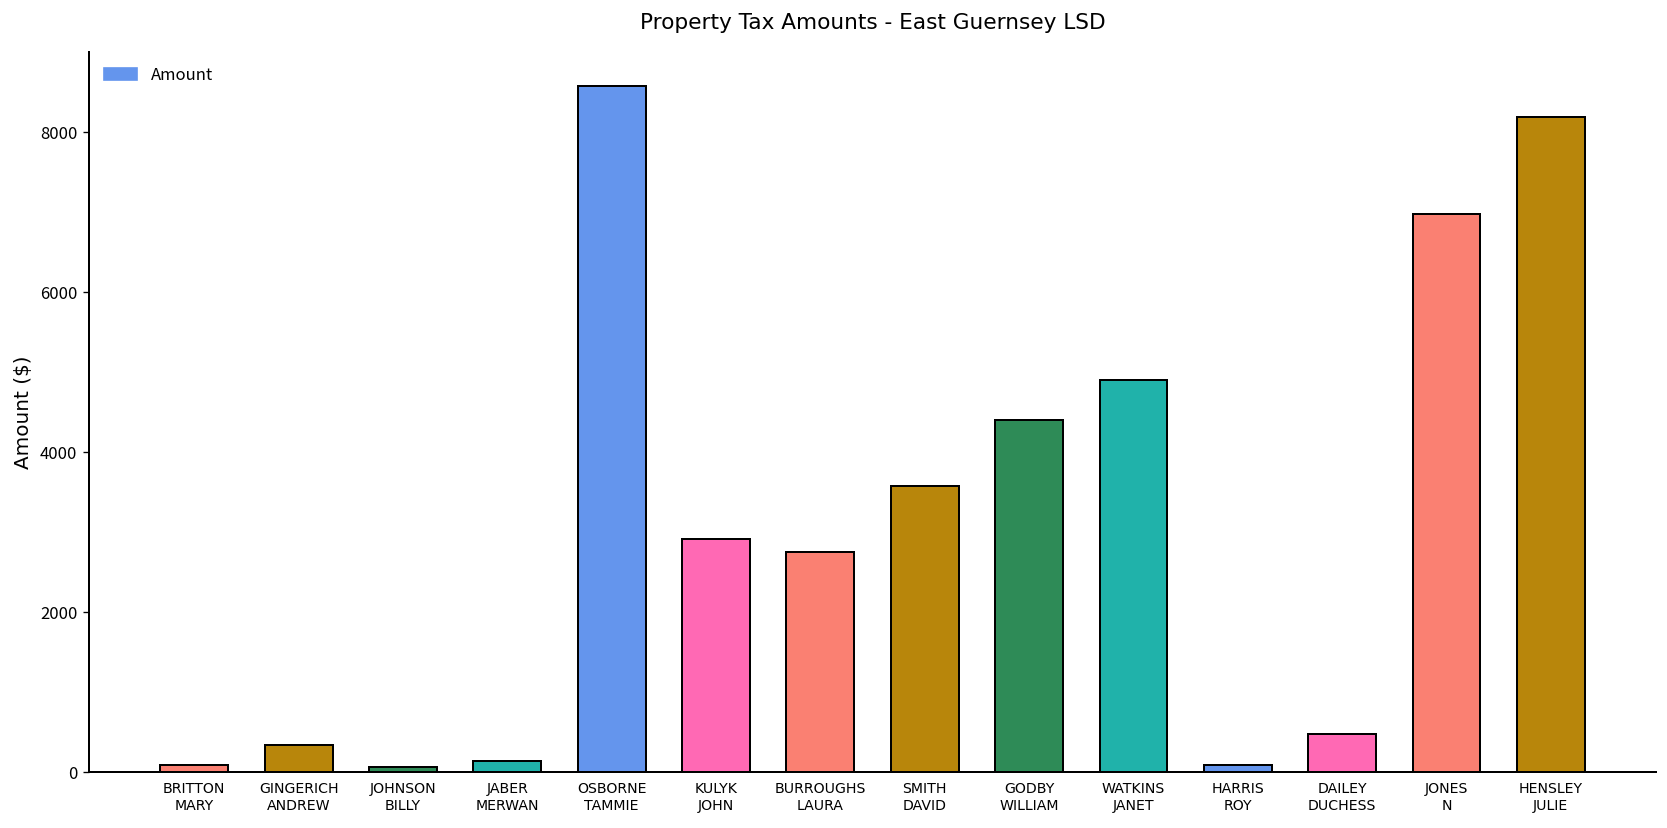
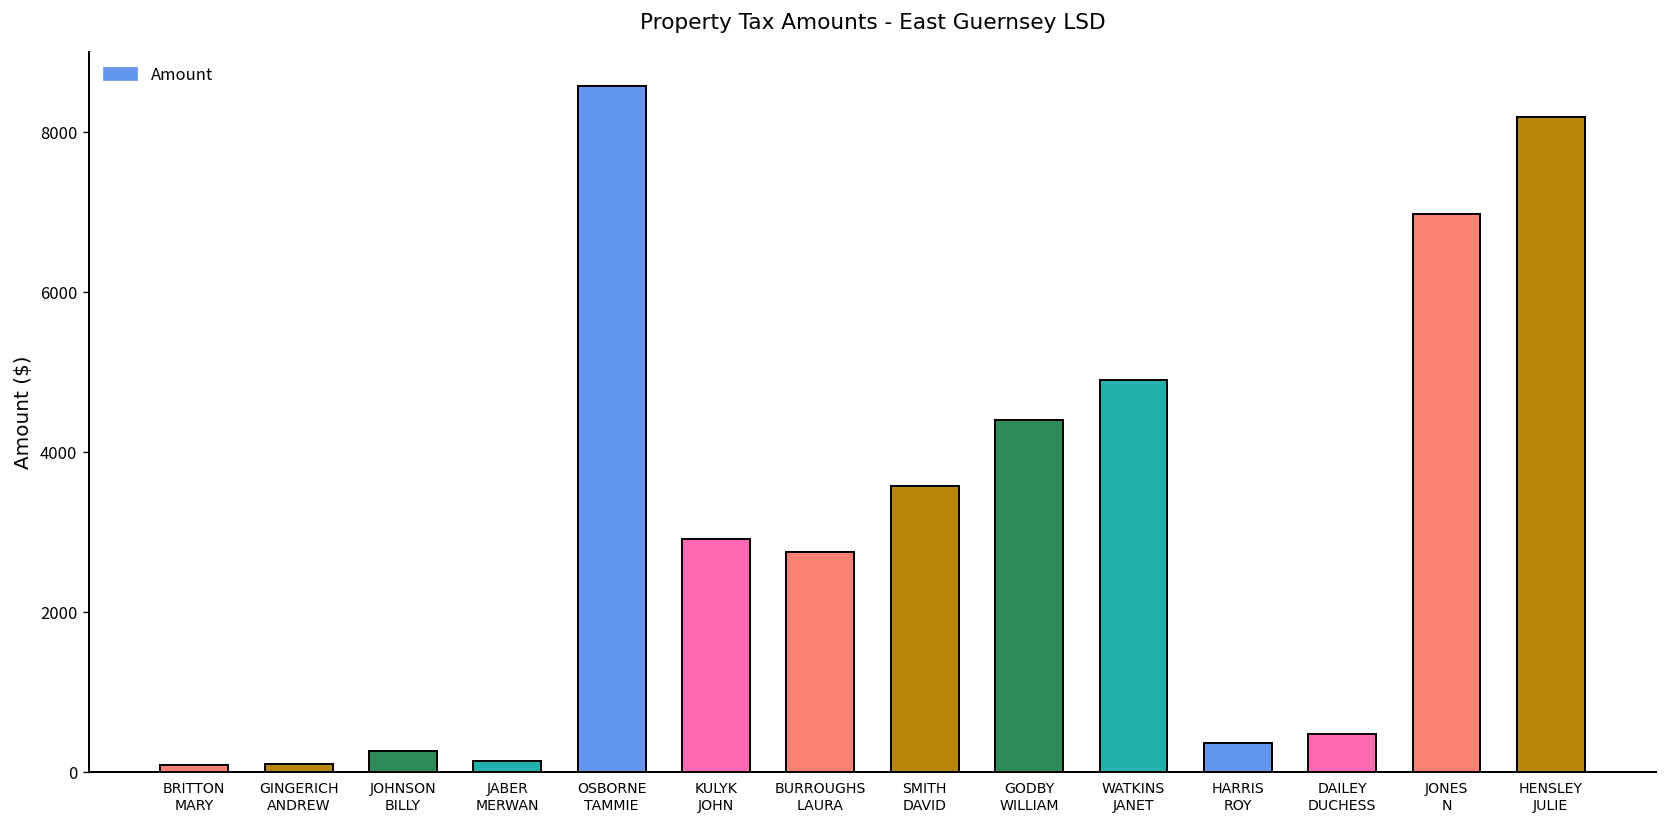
GINGERICH ANDREW: 300 -> 100
JOHNSON BILLY: 100 -> 300
HARRIS ROY: 100 -> 400
